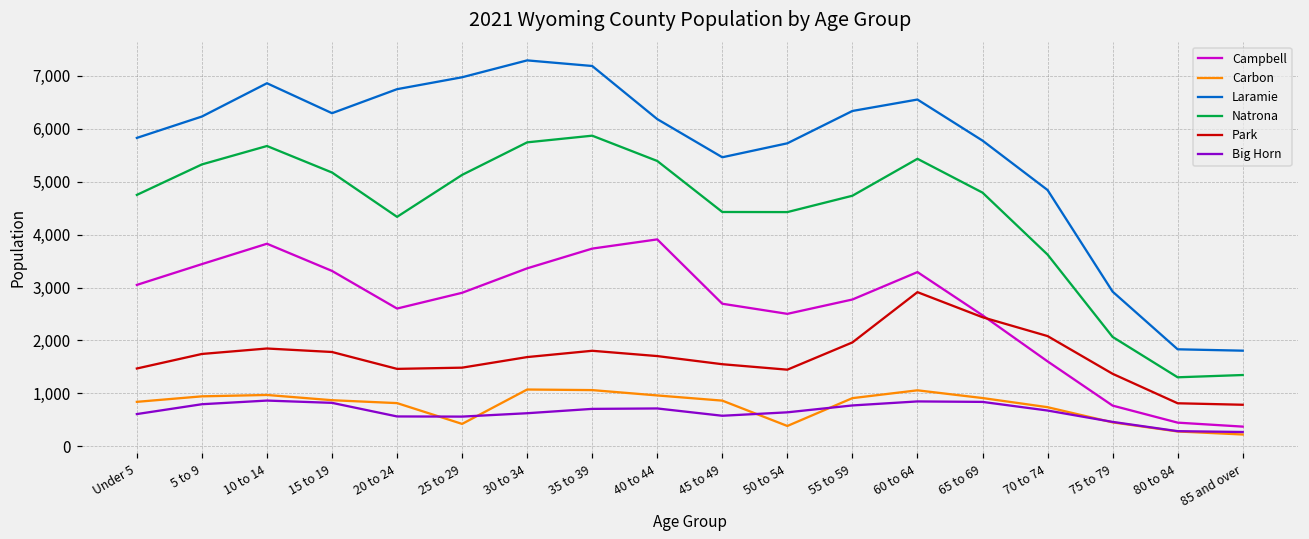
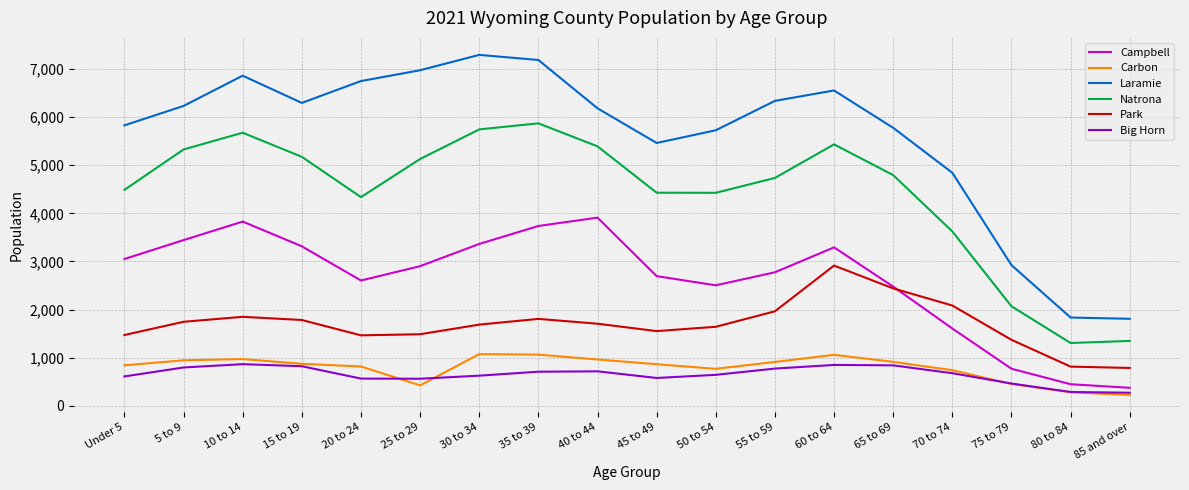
Natrona, Under 5: 4,800 -> 4,500
Carbon, 50 to 54: 400 -> 800
Park, 50 to 54: 1,400 -> 1,600
